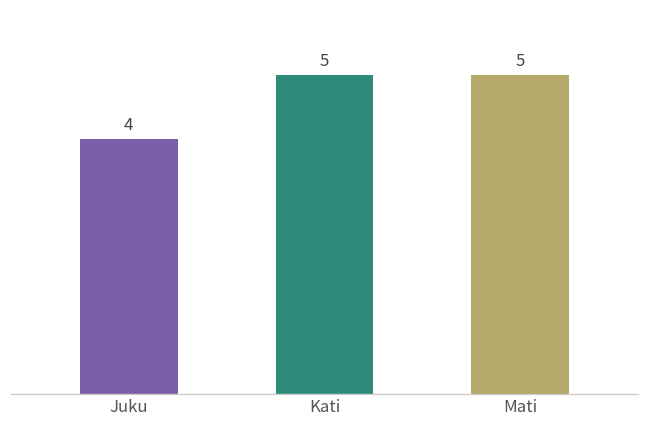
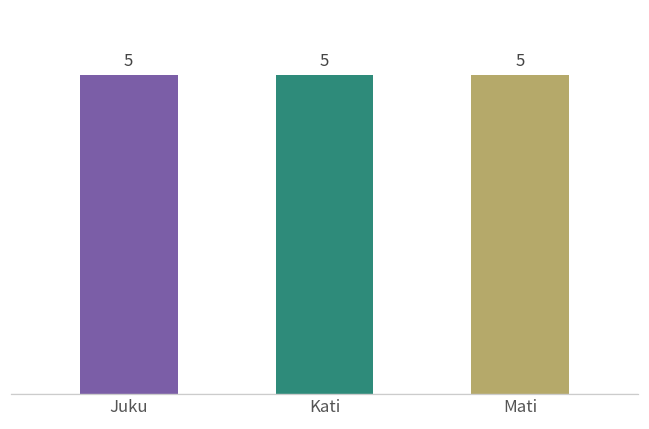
Juku: 4 -> 5
